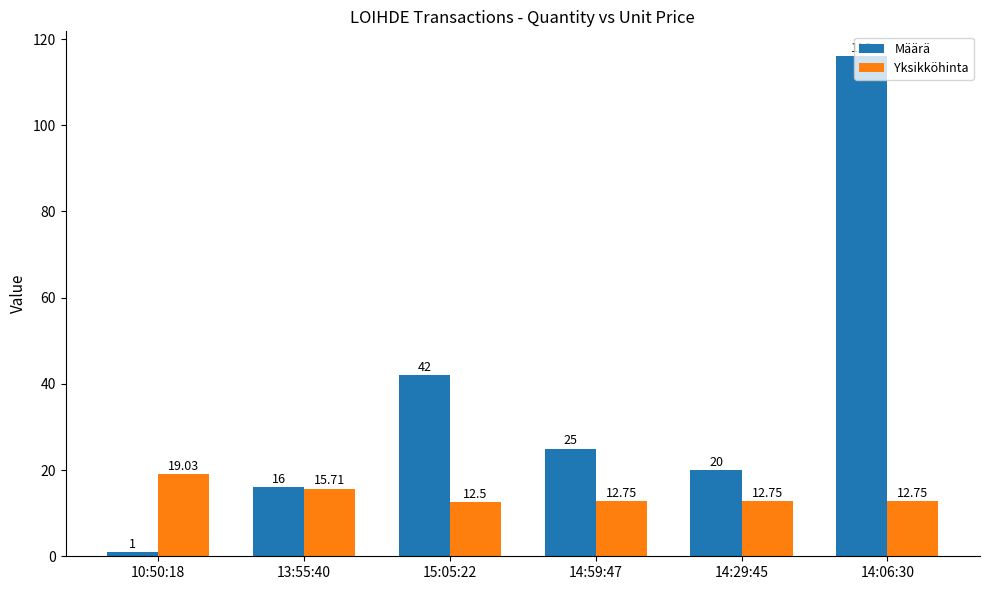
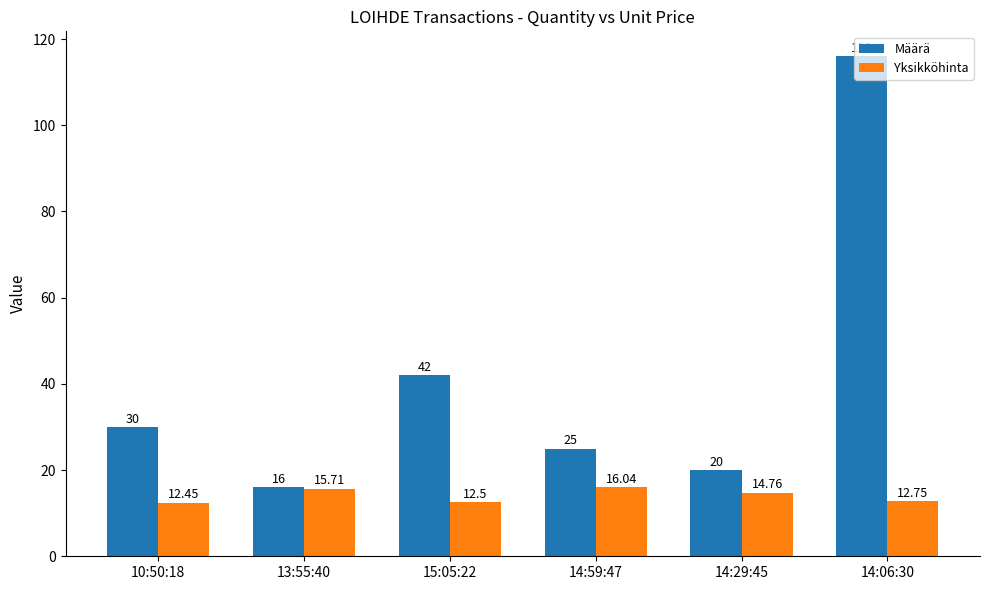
Määrä, 10:50:18: 1 -> 30
Yksikköhinta, 10:50:18: 19.03 -> 12.45
Yksikköhinta, 14:59:47: 12.75 -> 16.04
Yksikköhinta, 14:29:45: 12.75 -> 14.76
